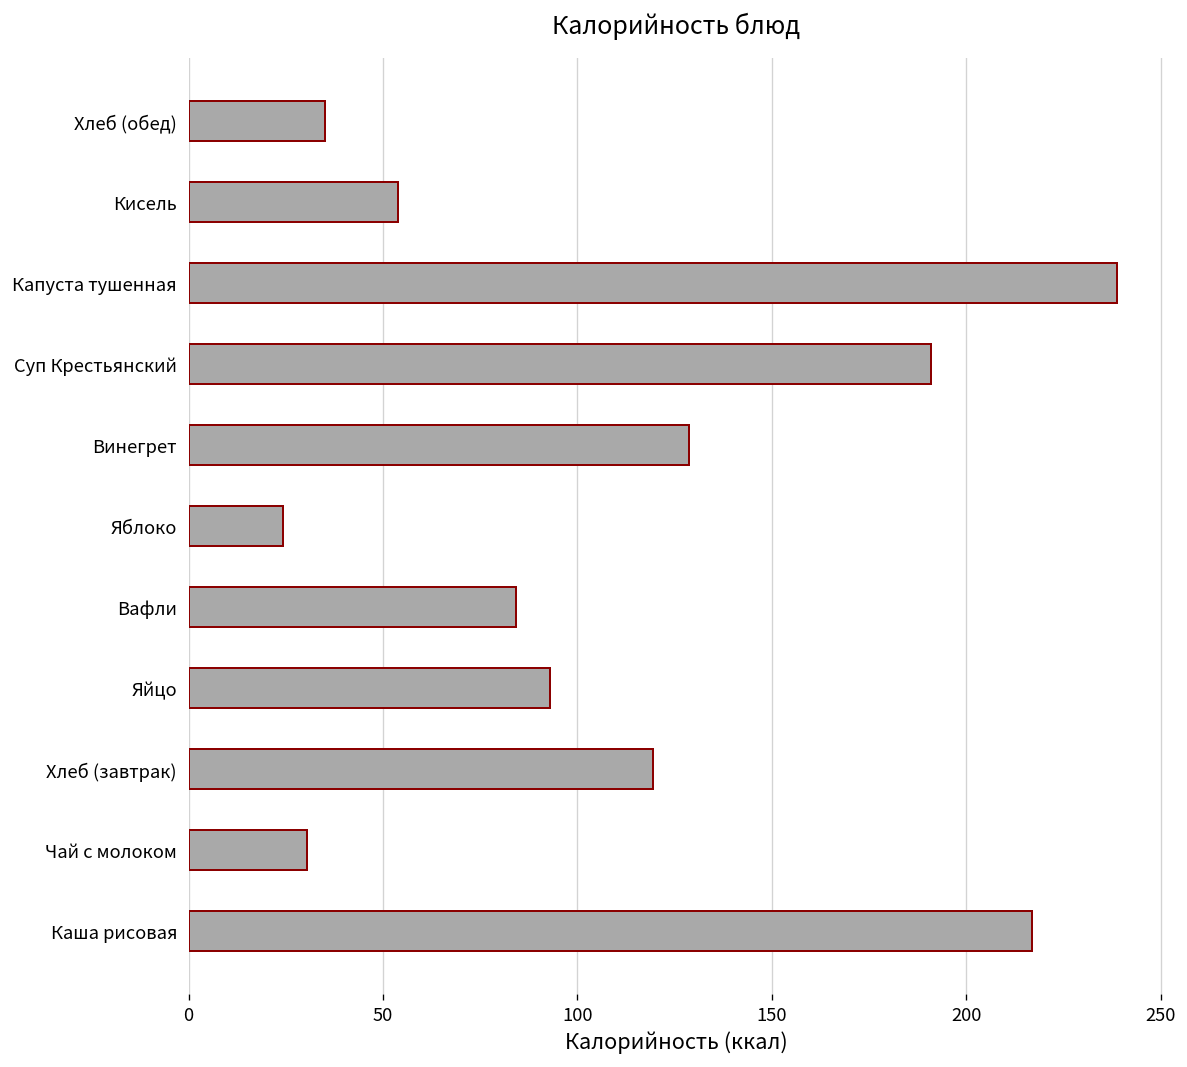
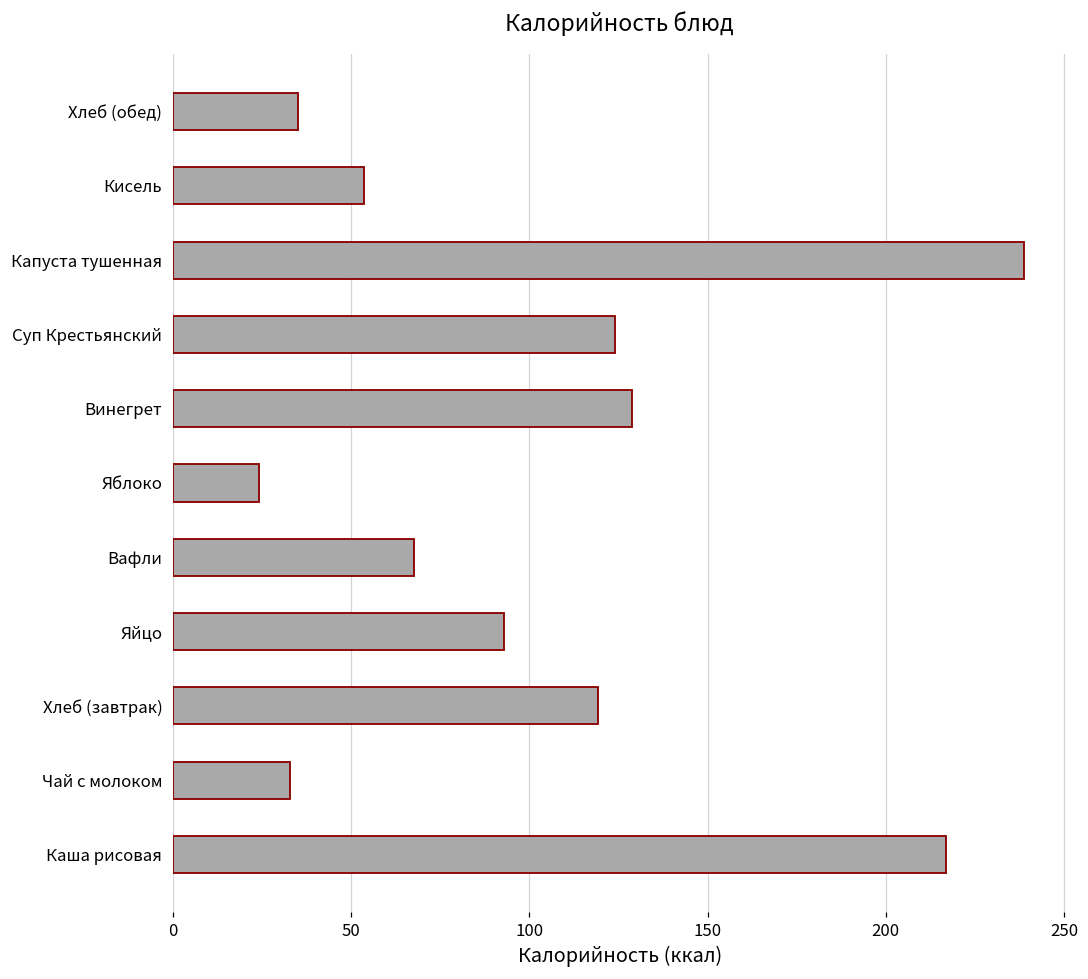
Суп Крестьянский: 191 -> 124
Вафли: 84 -> 68
Чай с молоком: 30 -> 33
